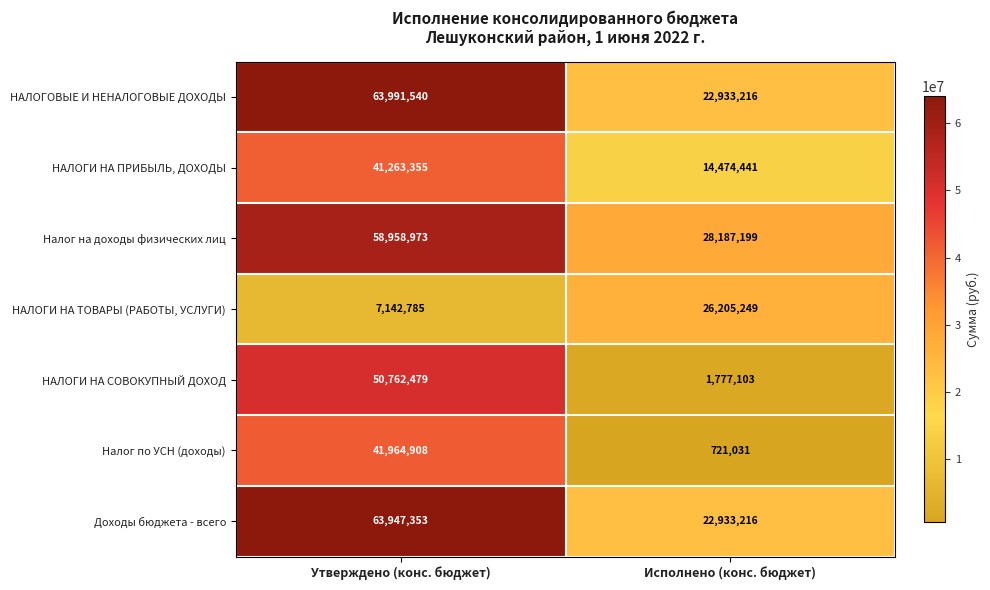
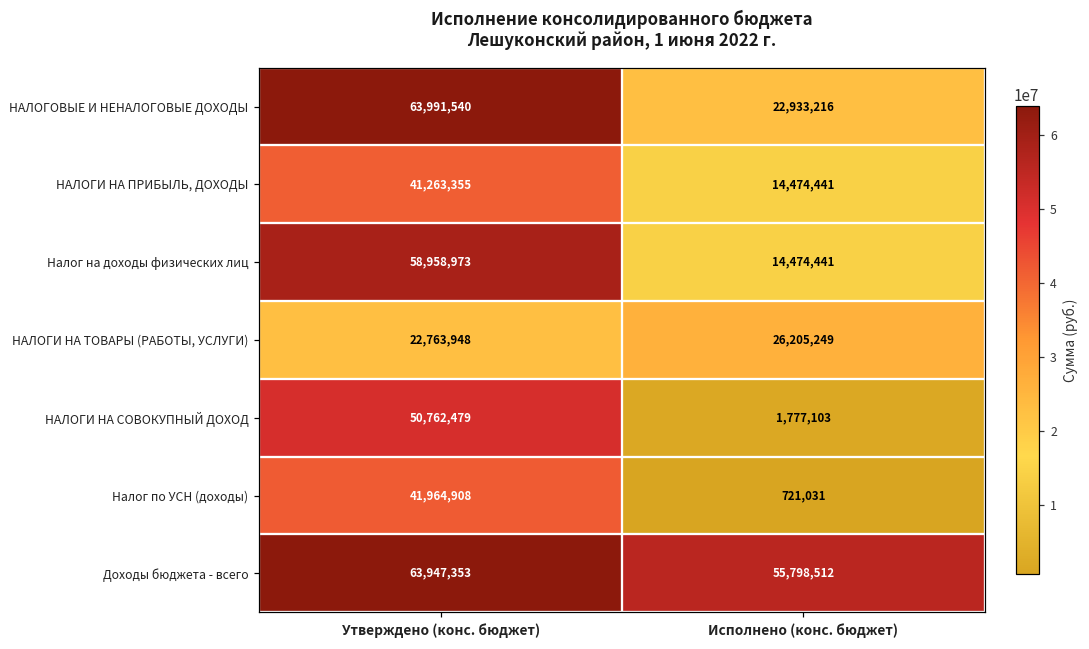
Налог на доходы физических лиц, Исполнено (конс. бюджет): 28,187,199 -> 14,474,441
НАЛОГИ НА ТОВАРЫ (РАБОТЫ, УСЛУГИ), Утверждено (конс. бюджет): 7,142,785 -> 22,763,948
Доходы бюджета - всего, Исполнено (конс. бюджет): 22,933,216 -> 55,798,512
